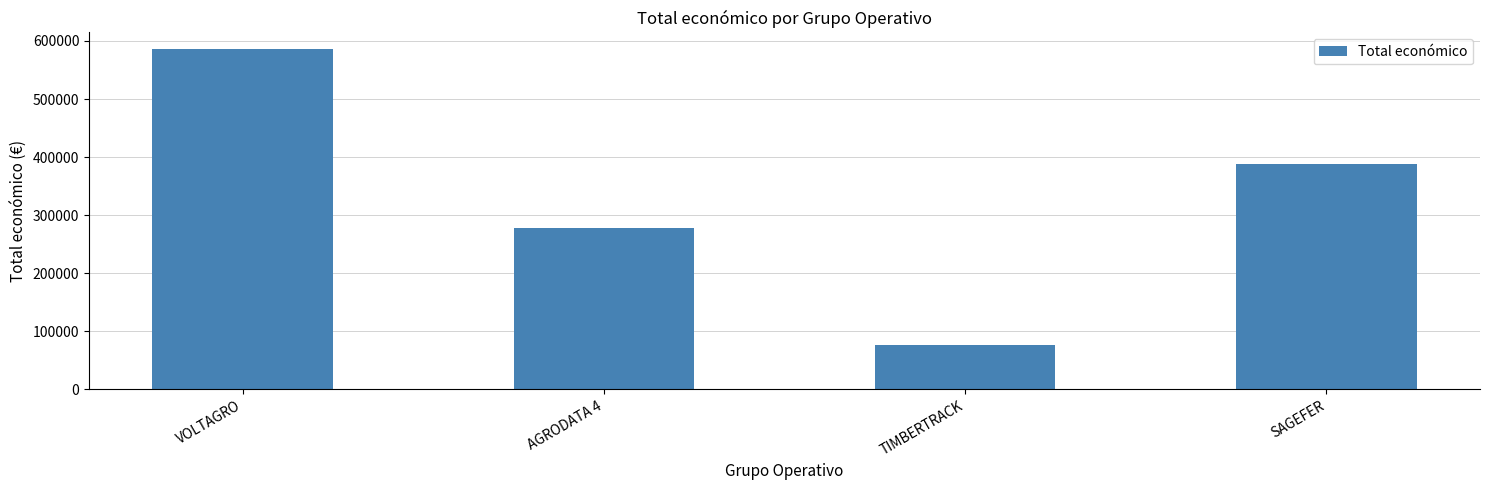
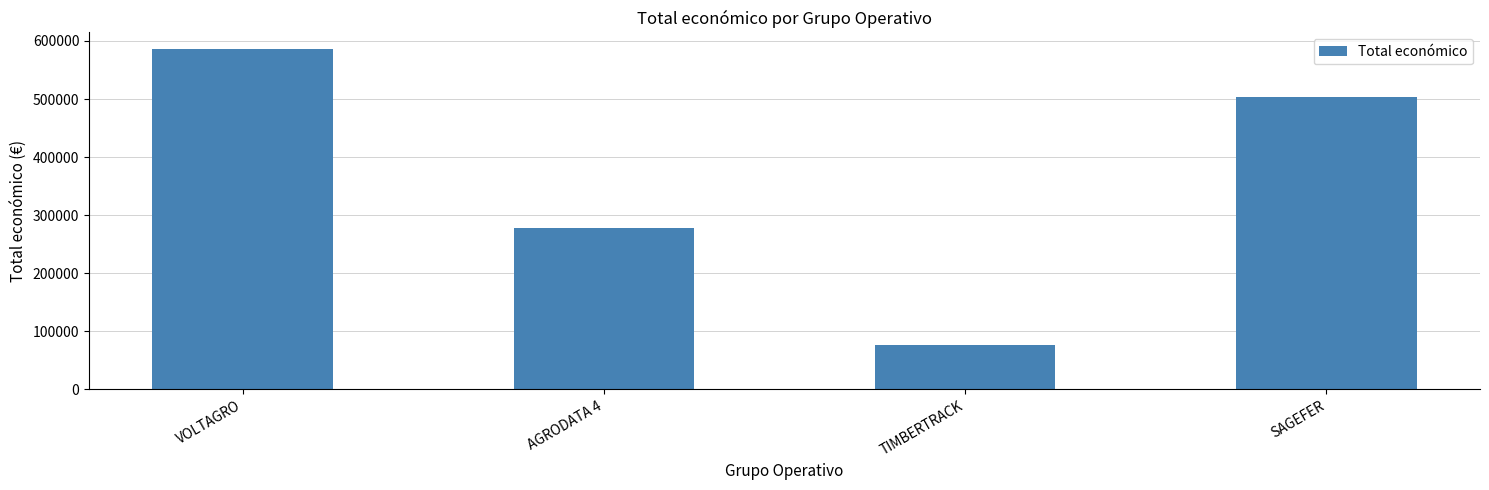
SAGEFER: 390000 -> 500000
